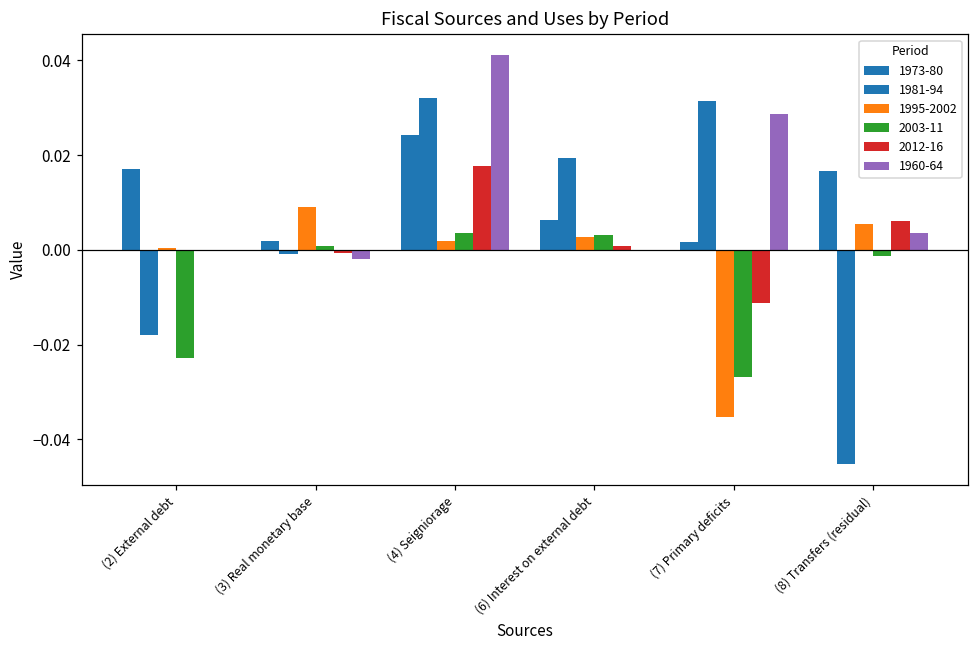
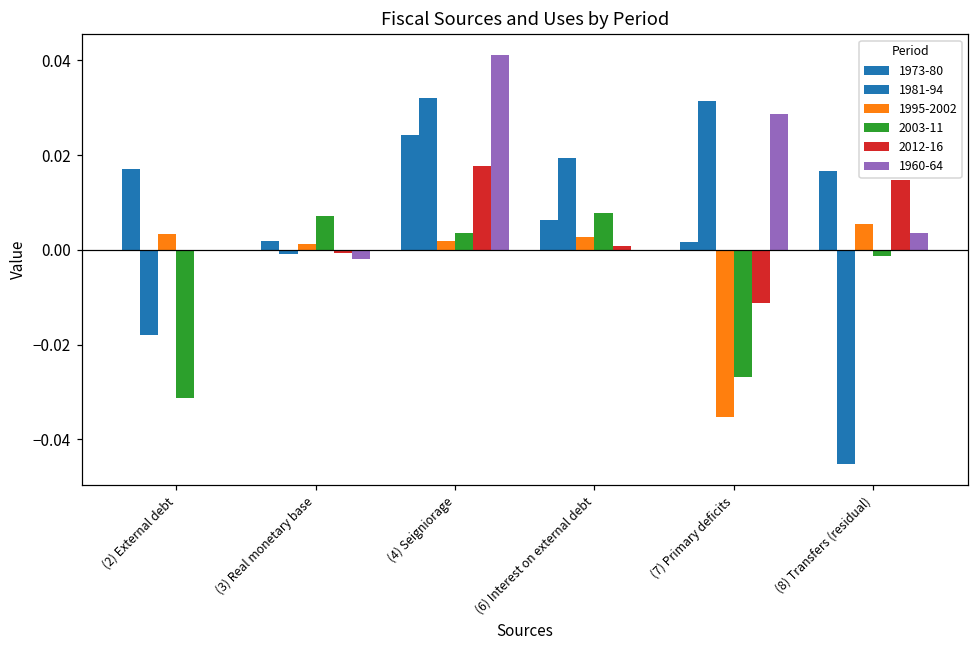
1995-2002, (2) External debt: 0.000 -> 0.003
2003-11, (2) External debt: -0.023 -> -0.031
1995-2002, (3) Real monetary base: 0.009 -> 0.001
2003-11, (3) Real monetary base: 0.001 -> 0.007
2003-11, (6) Interest on external debt: 0.003 -> 0.008
2012-16, (8) Transfers (residual): 0.006 -> 0.015
